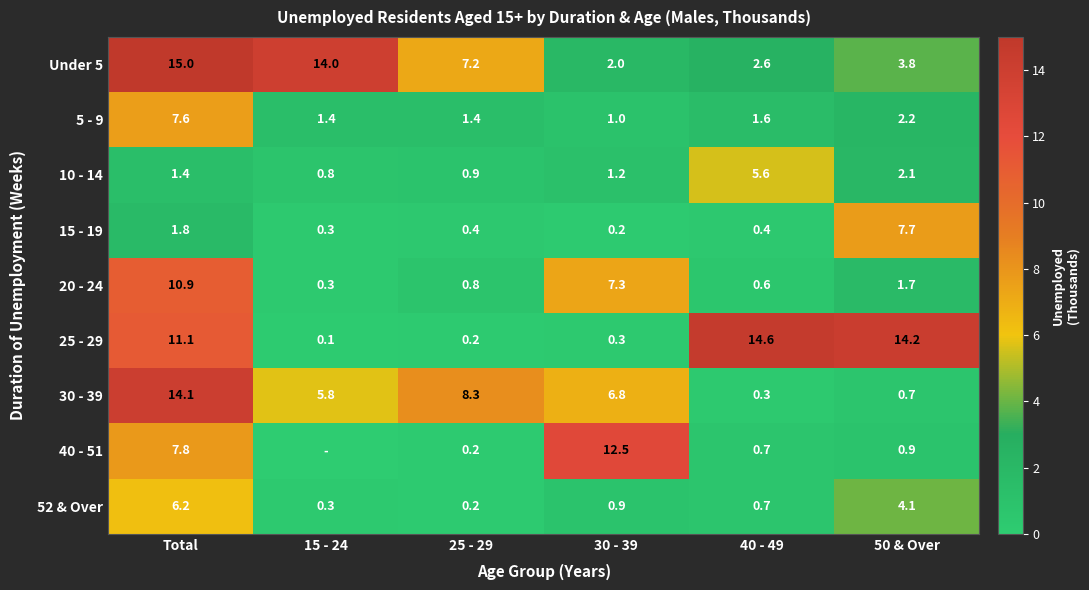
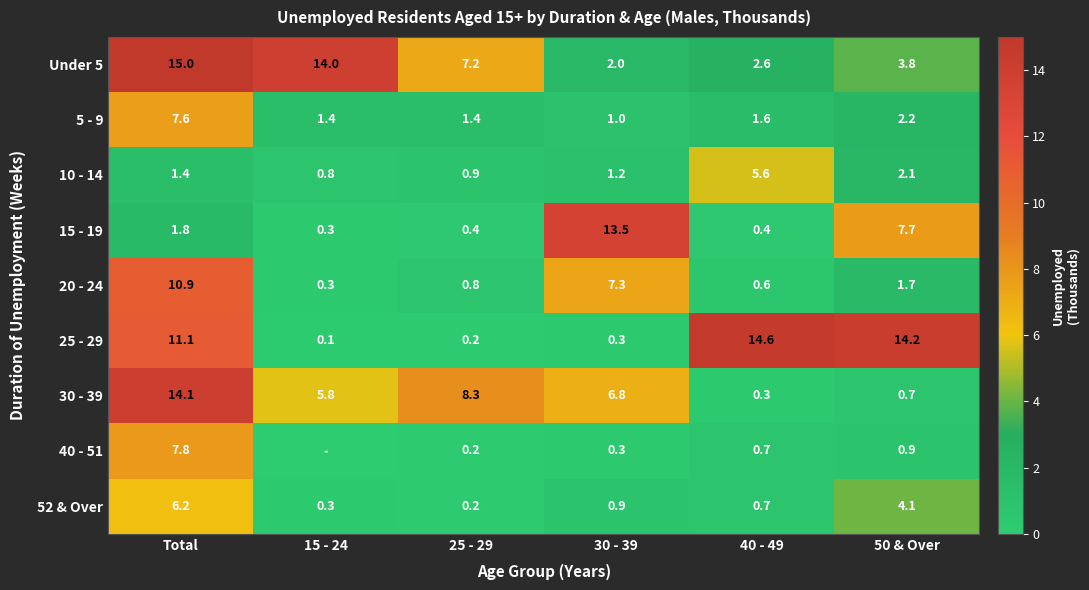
15 - 19, 30 - 39: 0.2 -> 13.5
40 - 51, 30 - 39: 12.5 -> 0.3
